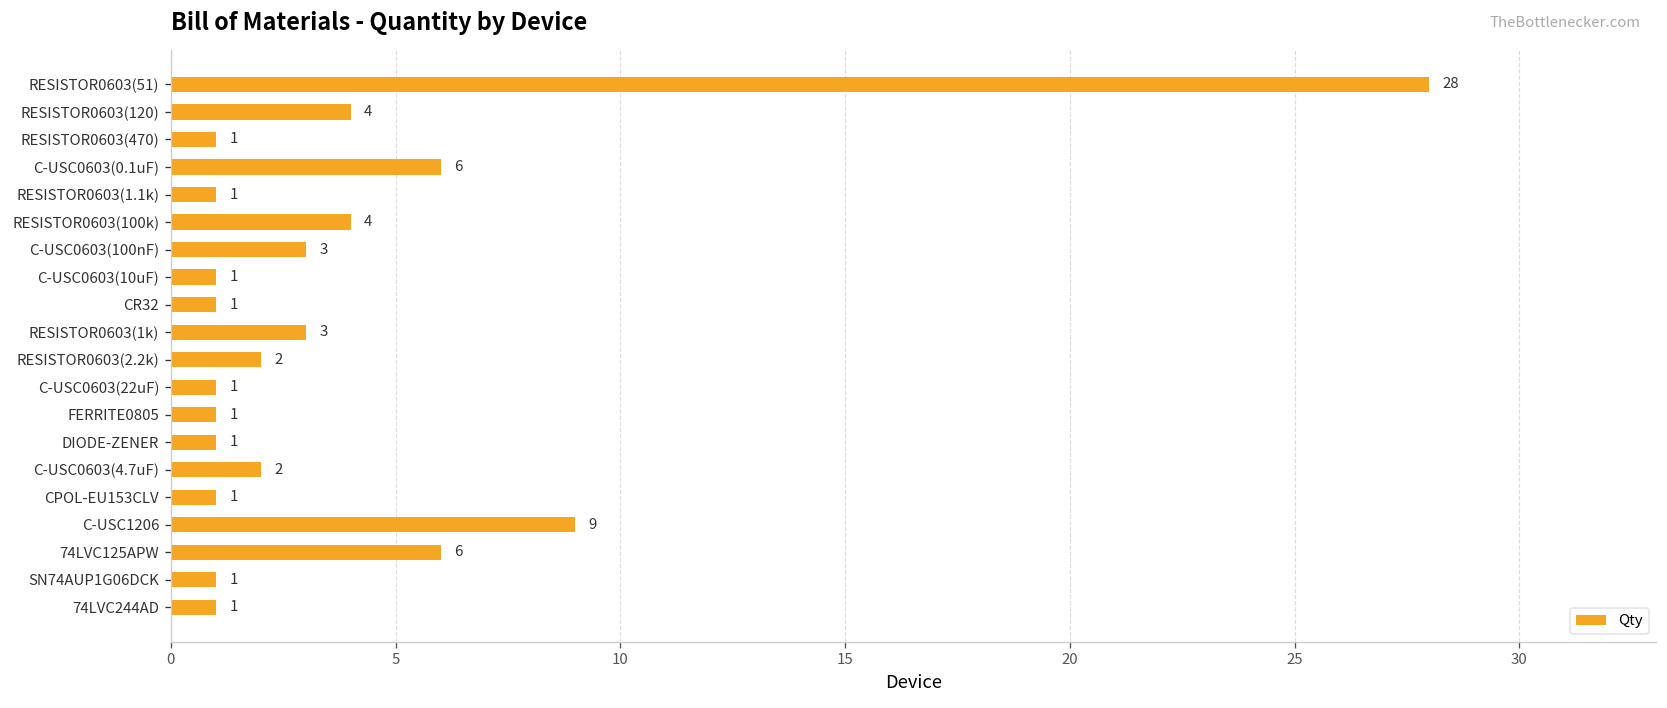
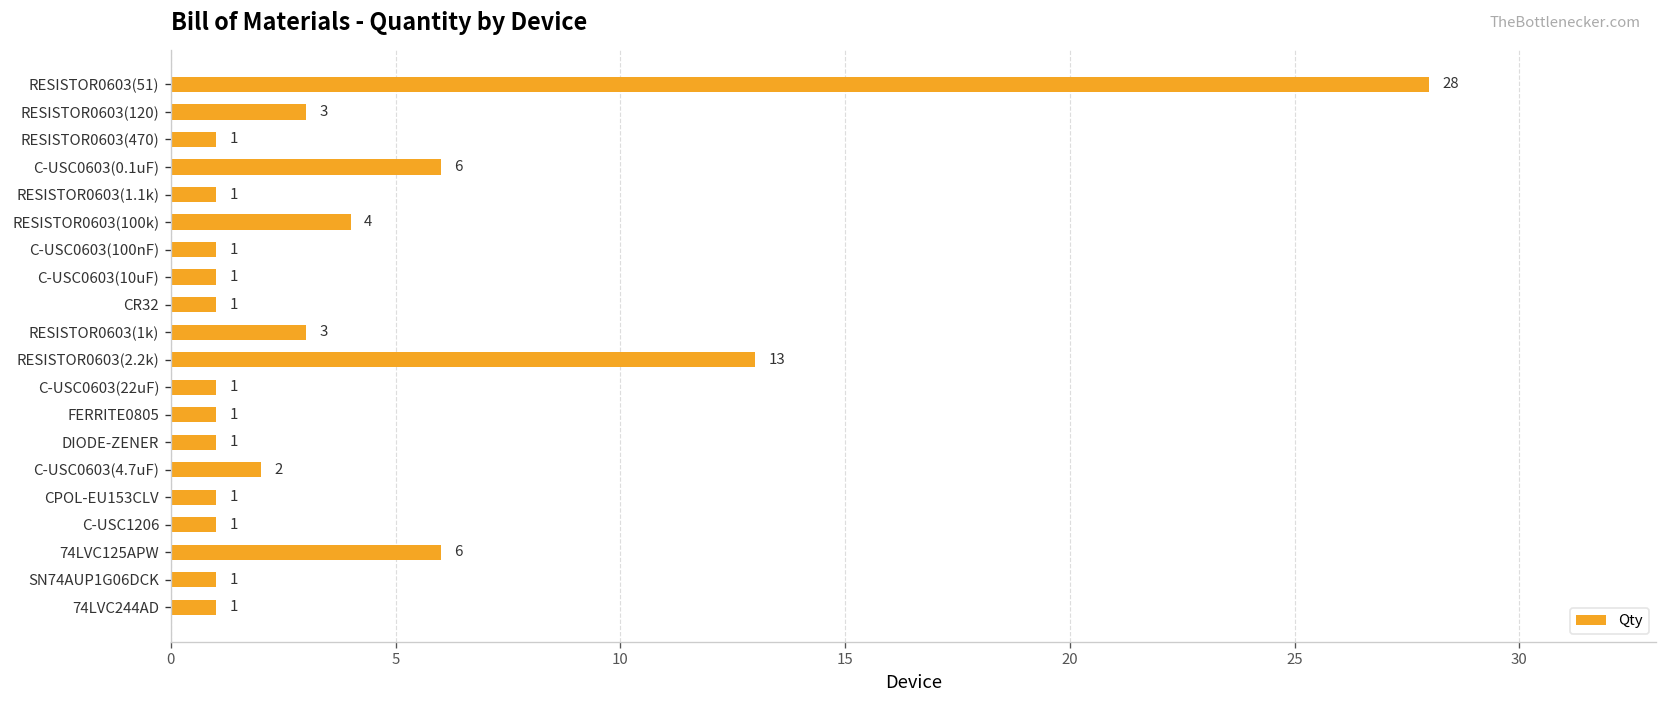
RESISTOR0603(120): 4 -> 3
C-USC0603(100nF): 3 -> 1
RESISTOR0603(2.2k): 2 -> 13
C-USC1206: 9 -> 1
